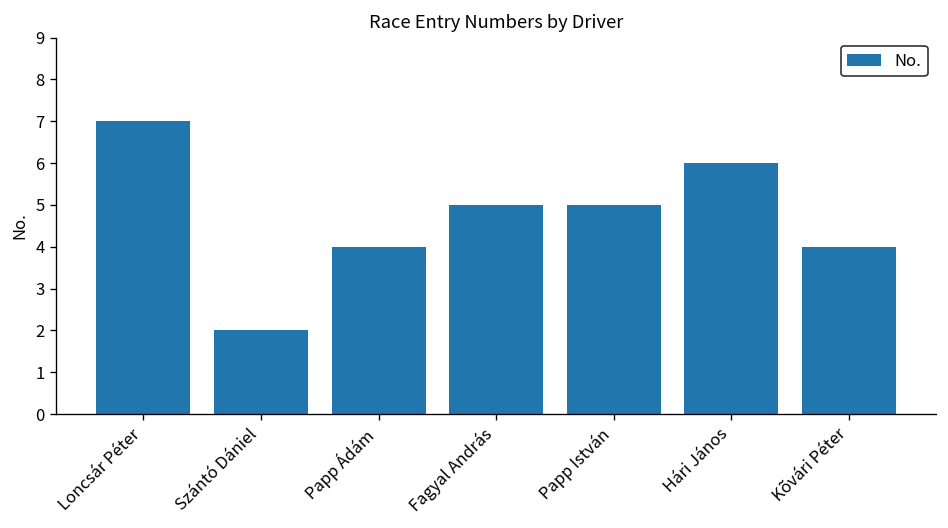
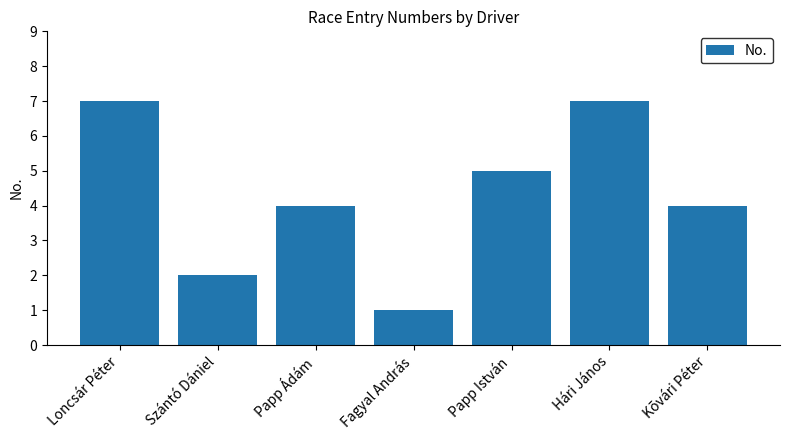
Fagyal András: 5 -> 1
Hári János: 6 -> 7
